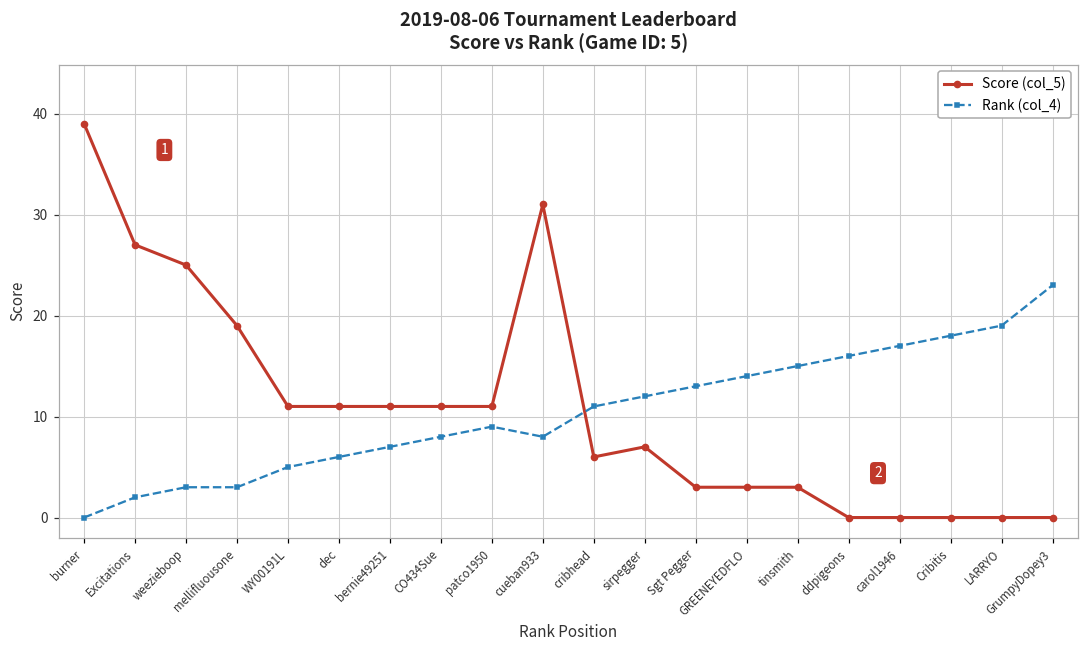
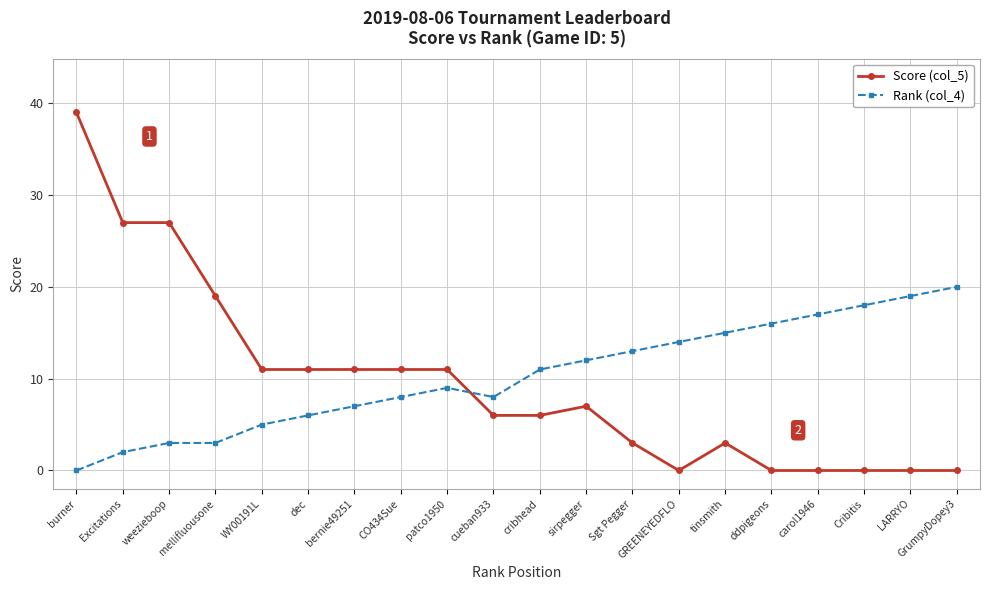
Score (col_5), weezieboop: 25 -> 27
Score (col_5), cueban933: 31 -> 6
Score (col_5), GREENEYEDFLO: 3 -> 0
Rank (col_4), GrumpyDopey3: 23 -> 20
